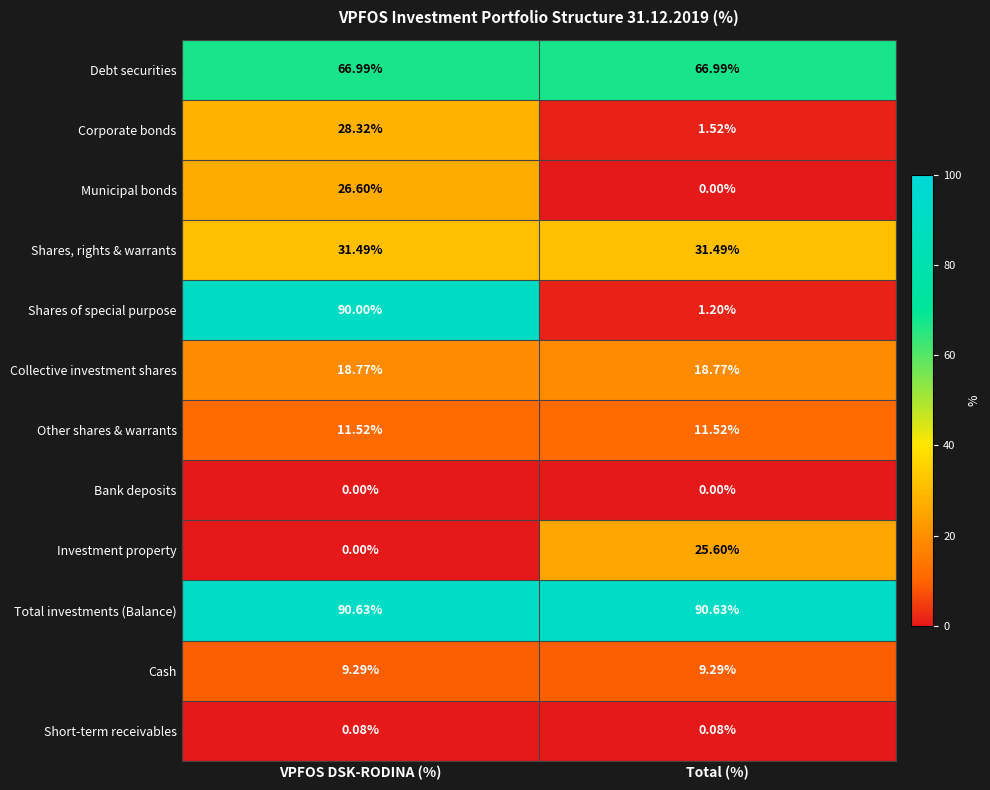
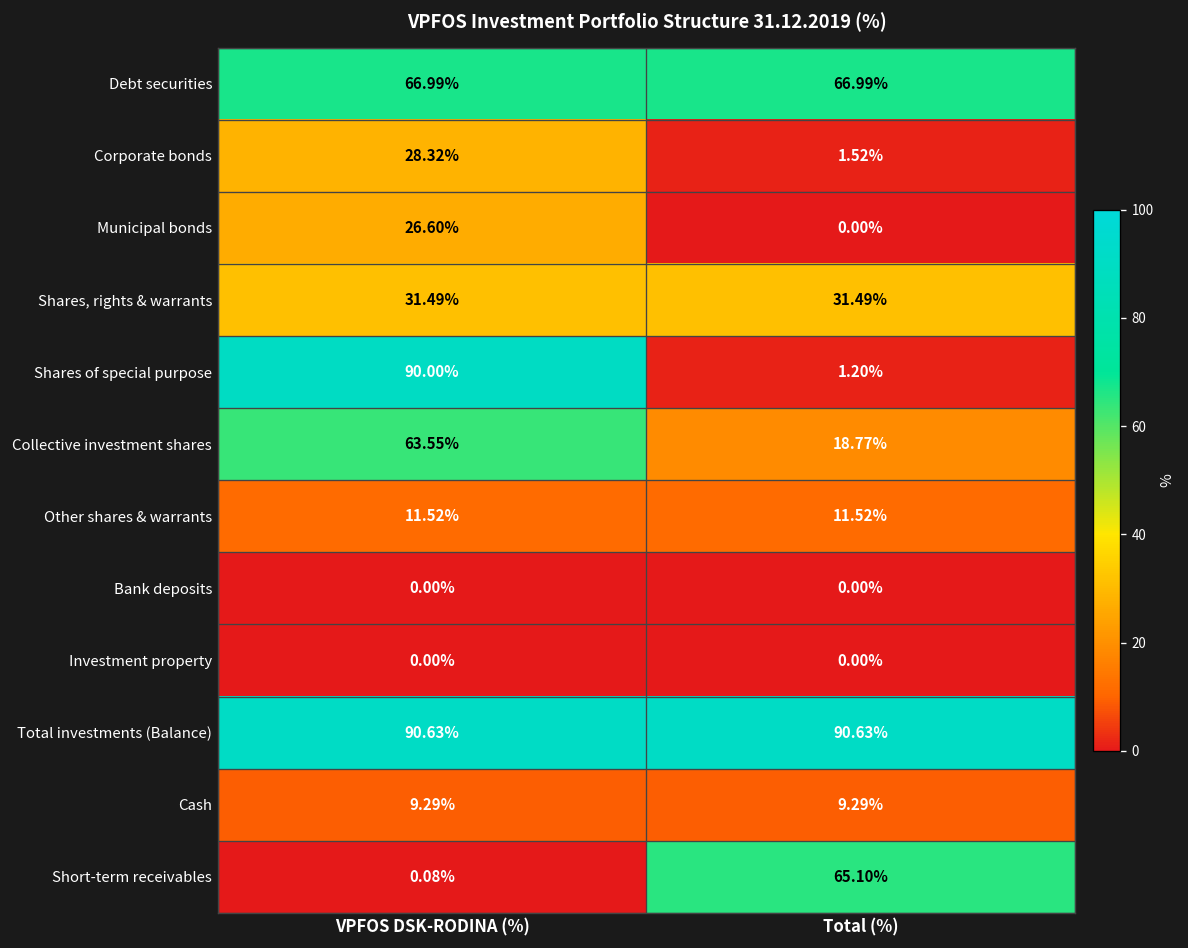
Collective investment shares, VPFOS DSK-RODINA (%): 18.77% -> 63.55%
Investment property, Total (%): 25.60% -> 0.00%
Short-term receivables, Total (%): 0.08% -> 65.10%
